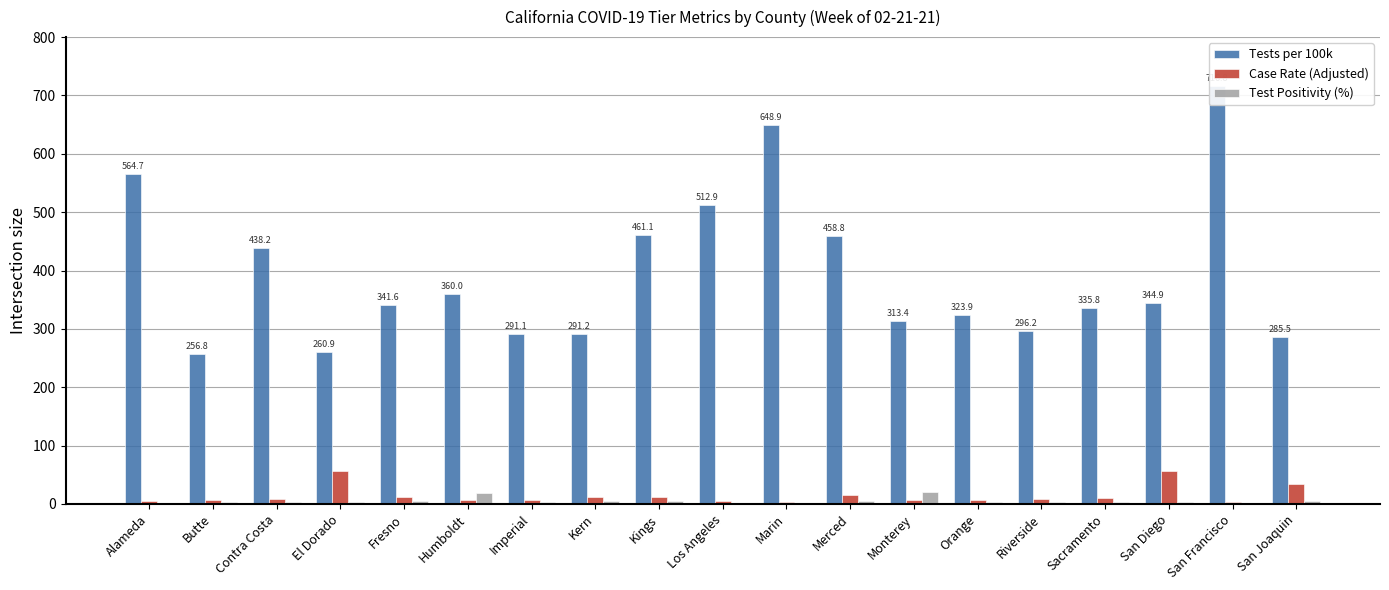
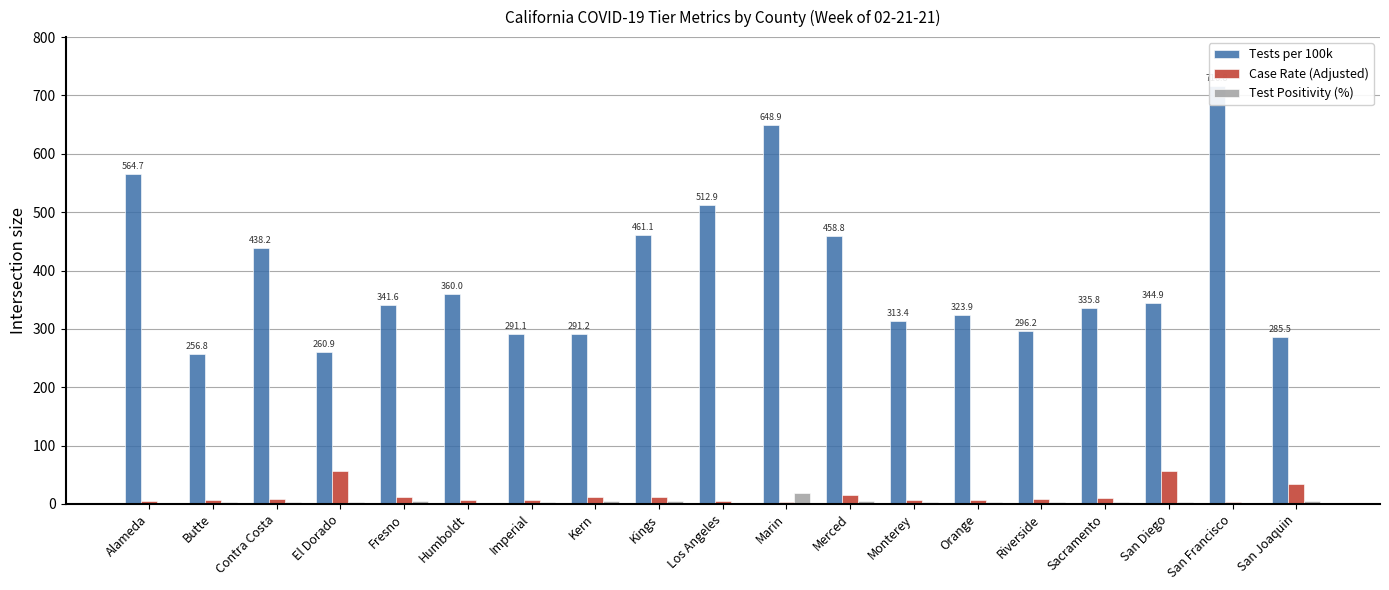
Test Positivity (%), Humboldt: 20 -> 0
Test Positivity (%), Marin: 0 -> 20
Test Positivity (%), Monterey: 20 -> 0
